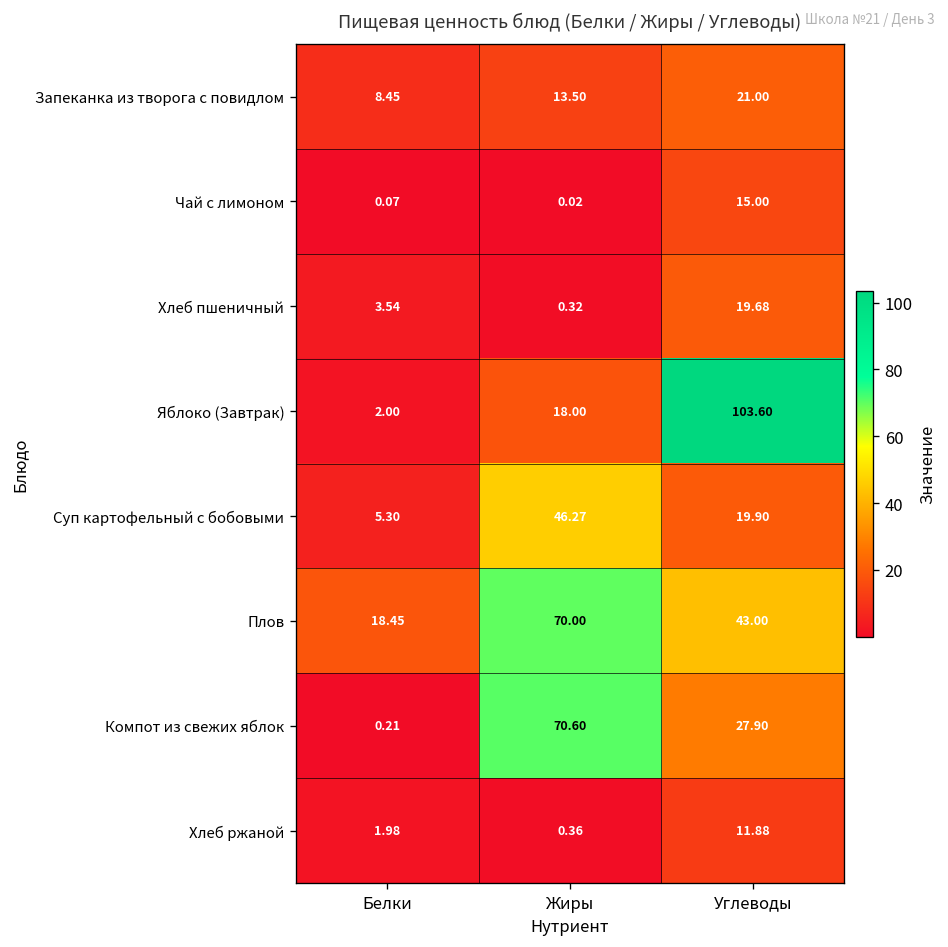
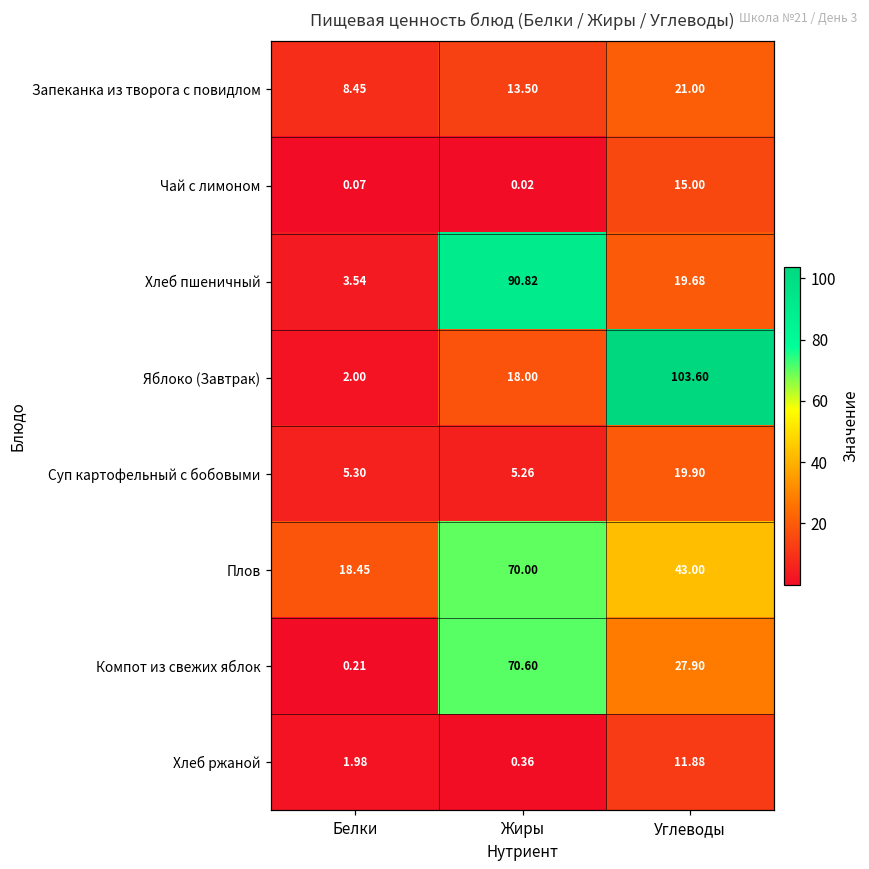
Хлеб пшеничный, Жиры: 0.32 -> 90.82
Суп картофельный с бобовыми, Жиры: 46.27 -> 5.26
